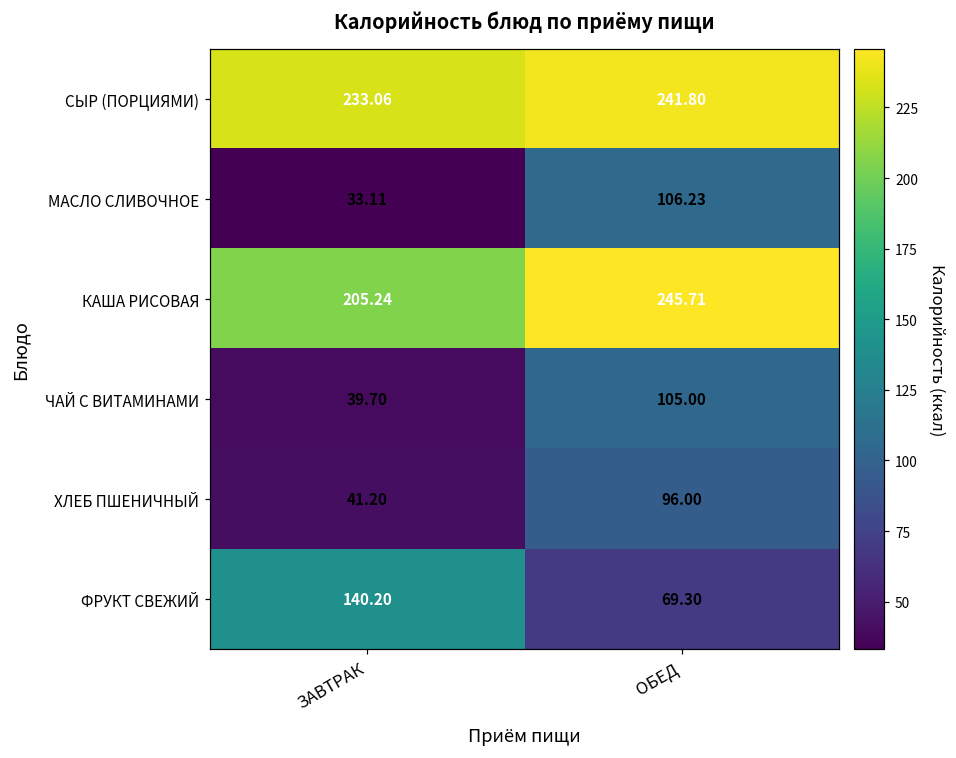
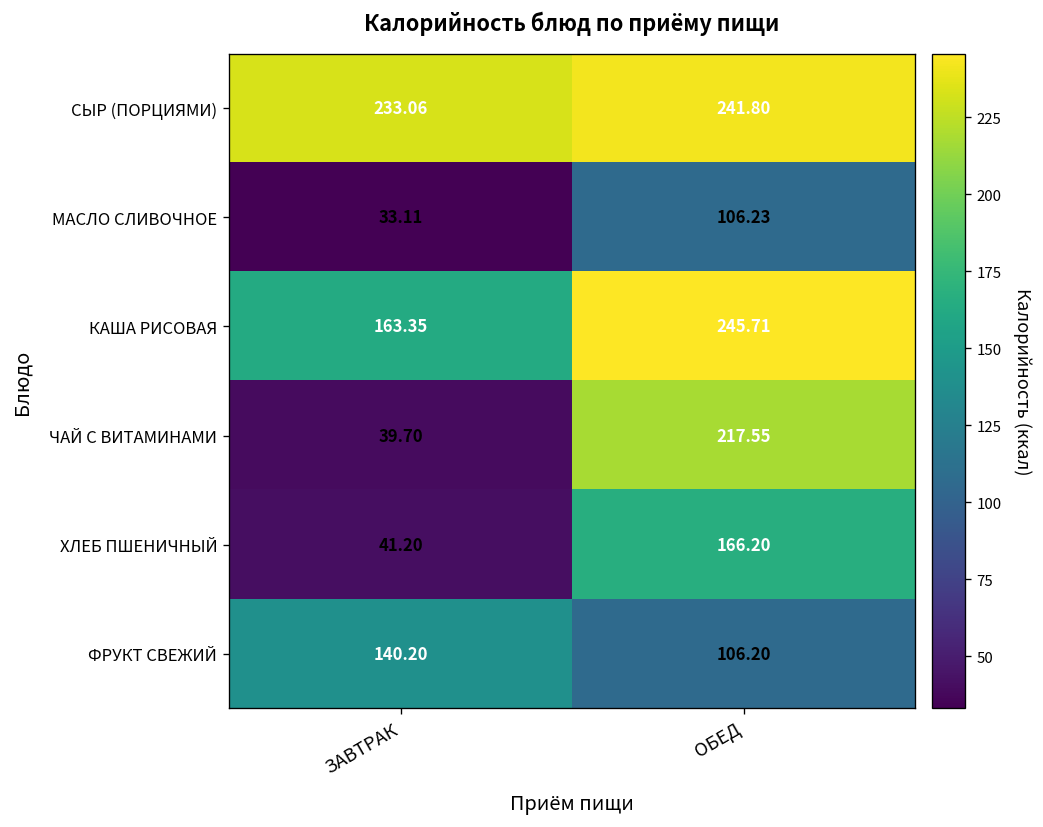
КАША РИСОВАЯ, ЗАВТРАК: 205.24 -> 163.35
ЧАЙ С ВИТАМИНАМИ, ОБЕД: 105.00 -> 217.55
ХЛЕБ ПШЕНИЧНЫЙ, ОБЕД: 96.00 -> 166.20
ФРУКТ СВЕЖИЙ, ОБЕД: 69.30 -> 106.20
